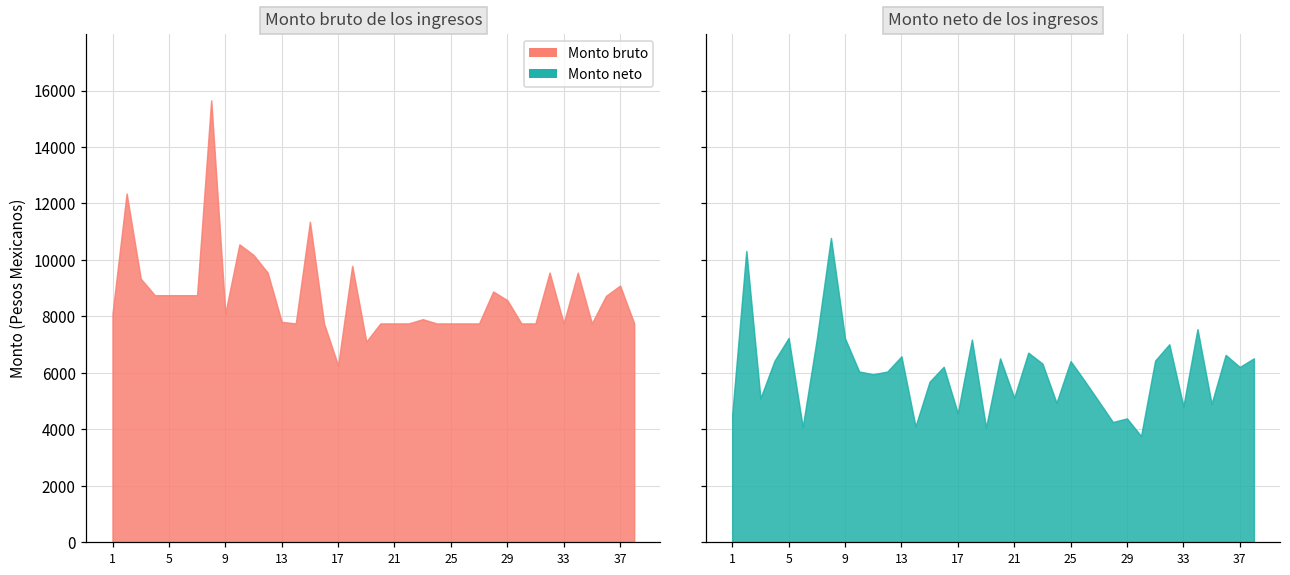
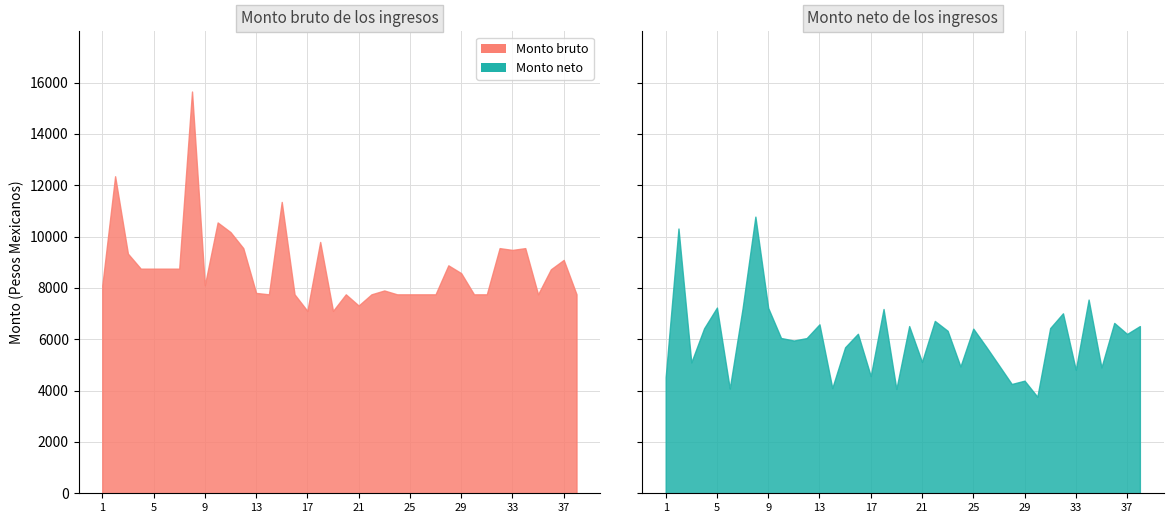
Monto bruto de los ingresos, 17: 6300 -> 7100
Monto bruto de los ingresos, 21: 7800 -> 7300
Monto bruto de los ingresos, 33: 7800 -> 9500
